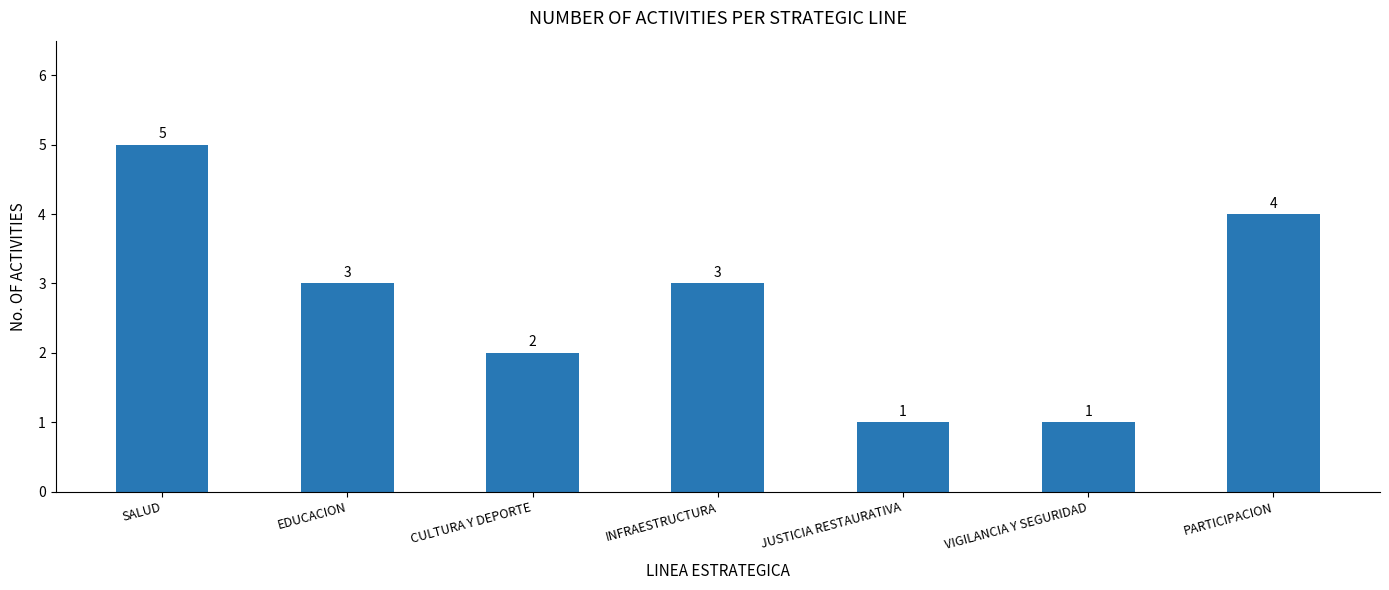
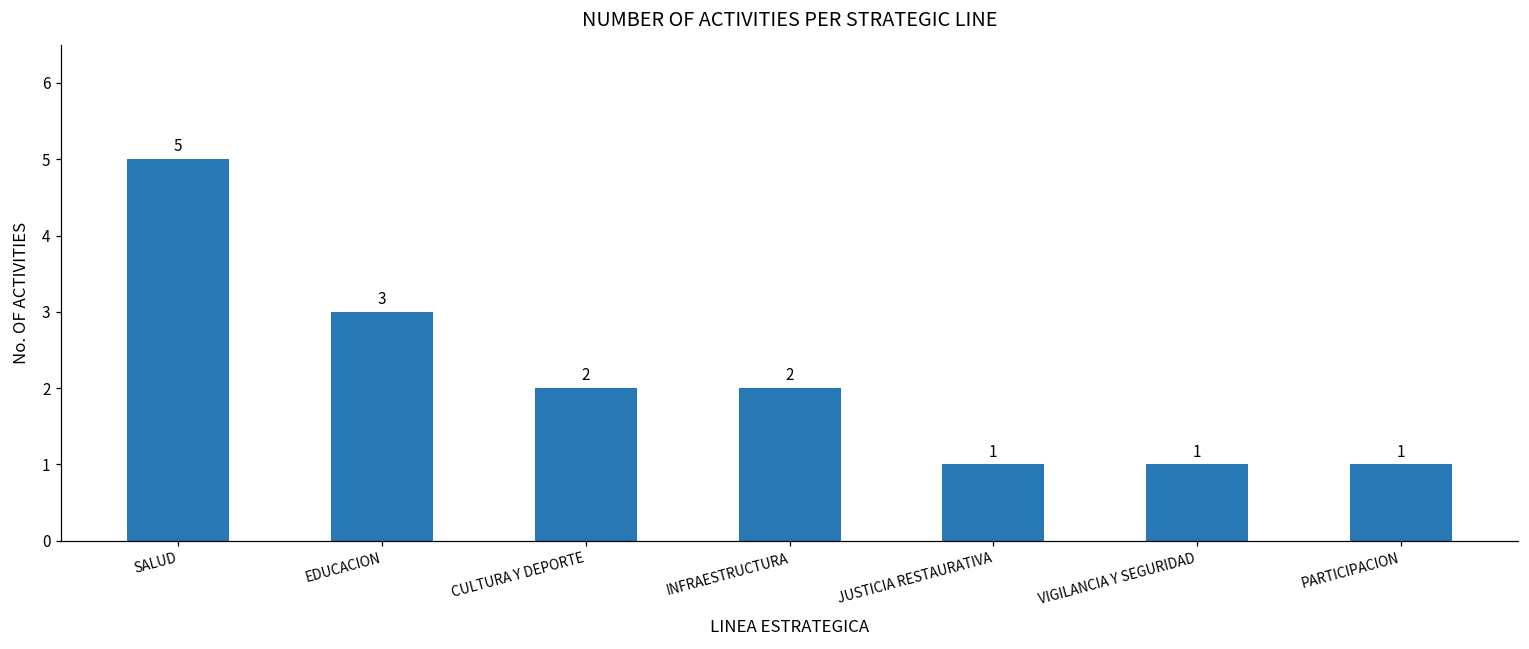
INFRAESTRUCTURA: 3 -> 2
PARTICIPACION: 4 -> 1
